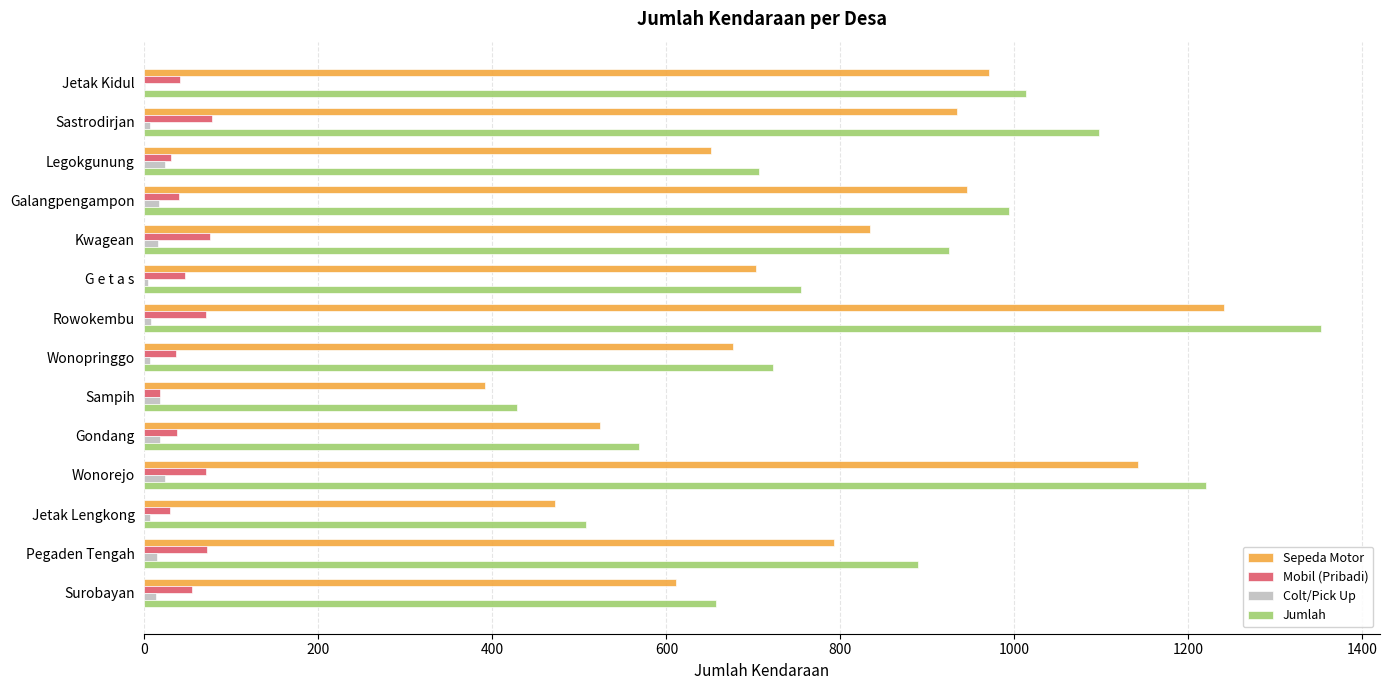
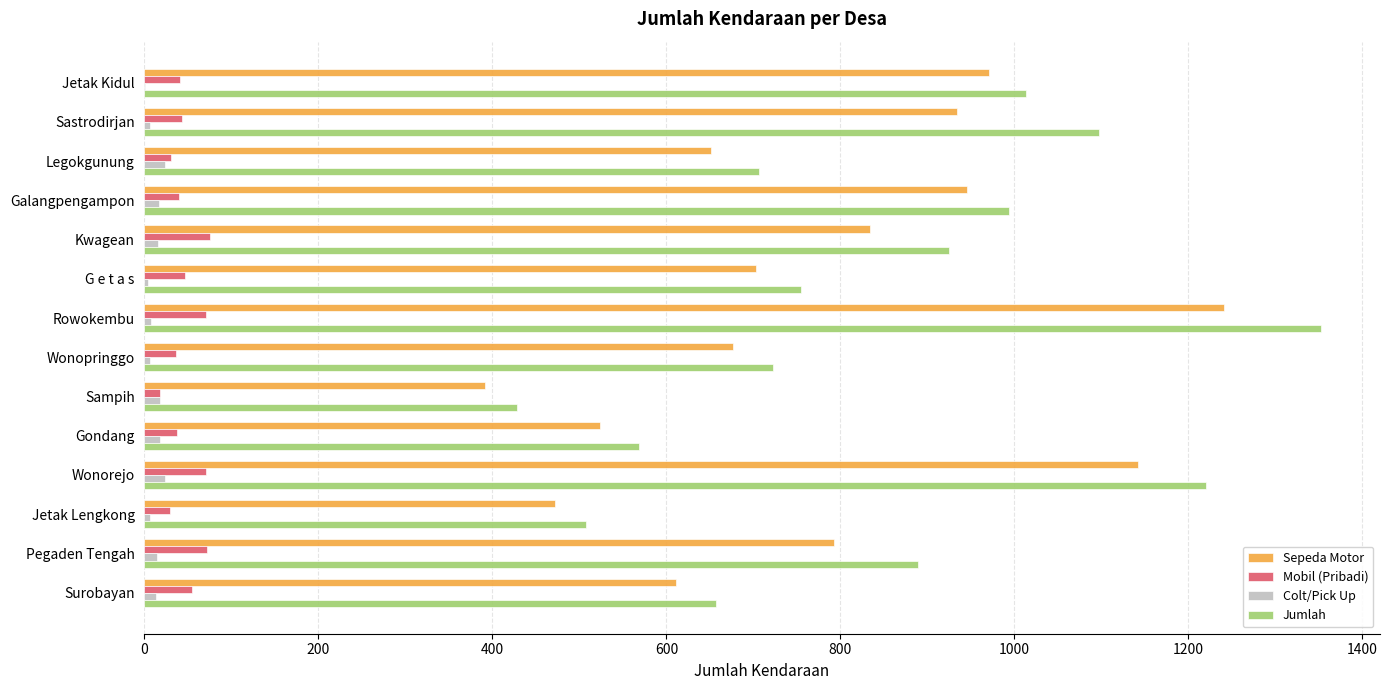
Mobil (Pribadi), Sastrodirjan: 80 -> 40
